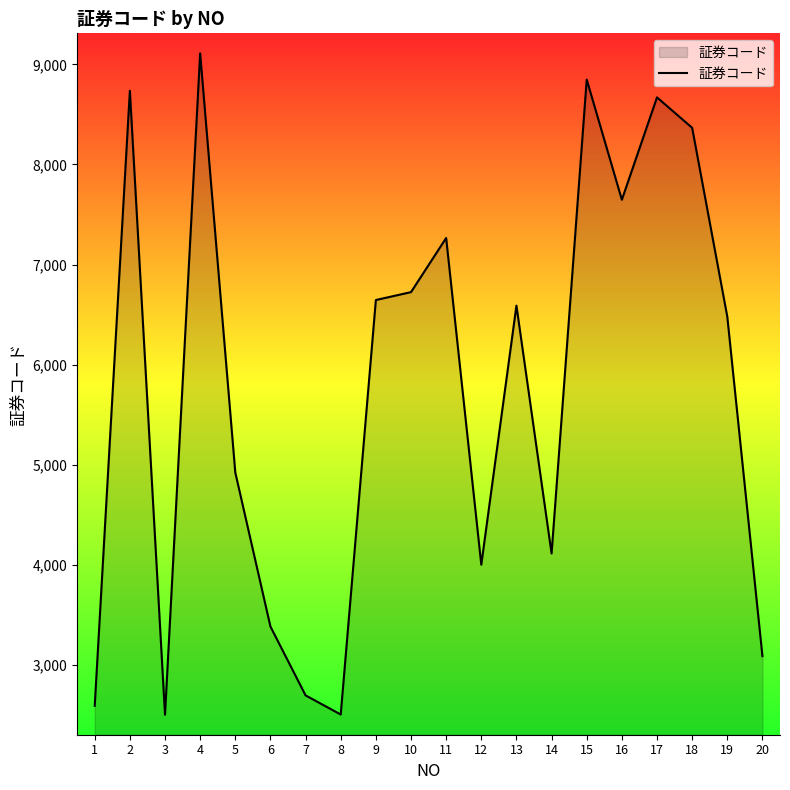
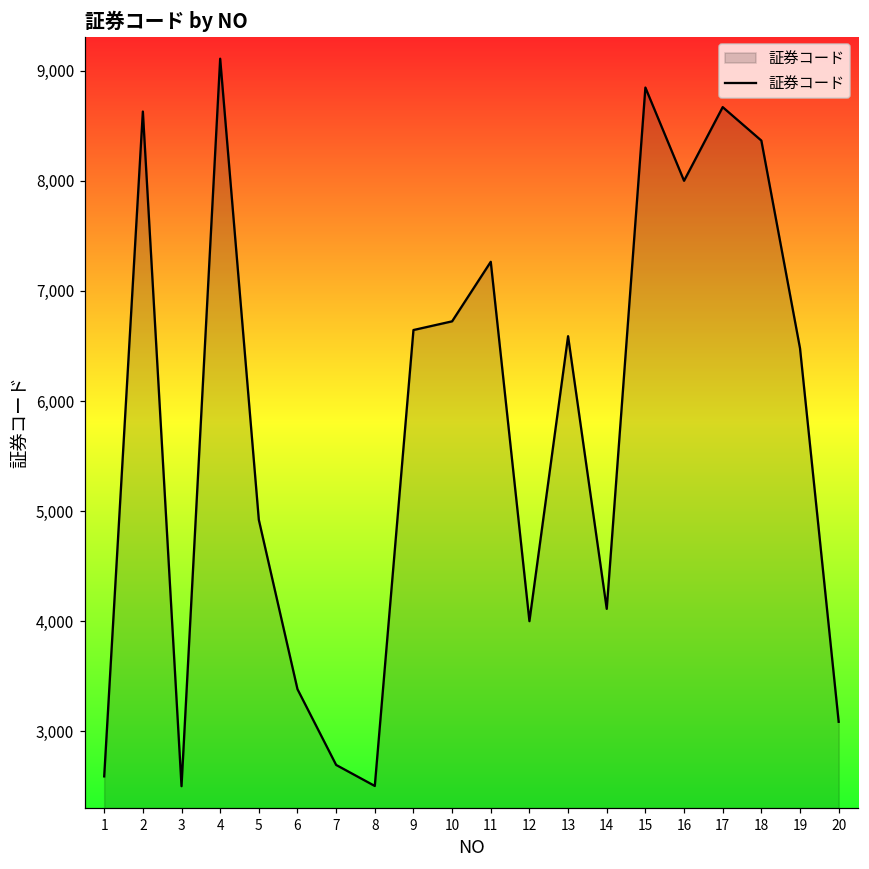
2: 8,740 -> 8,630
16: 7,650 -> 8,000
